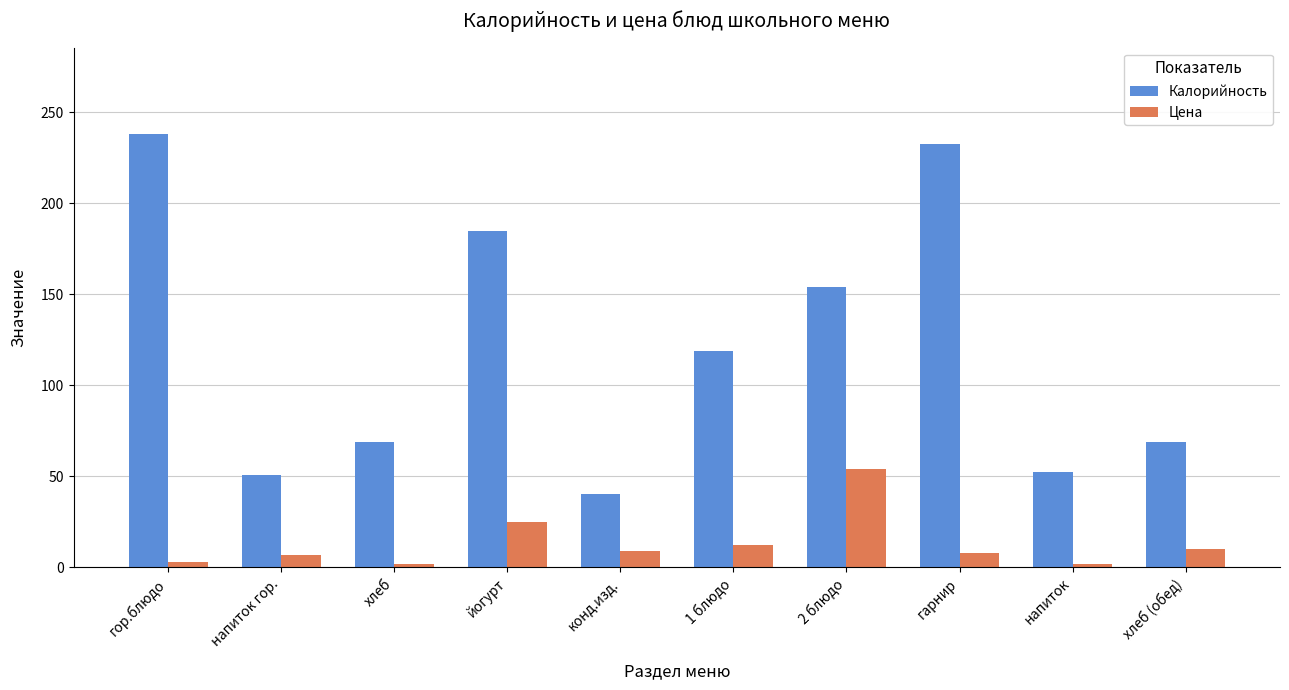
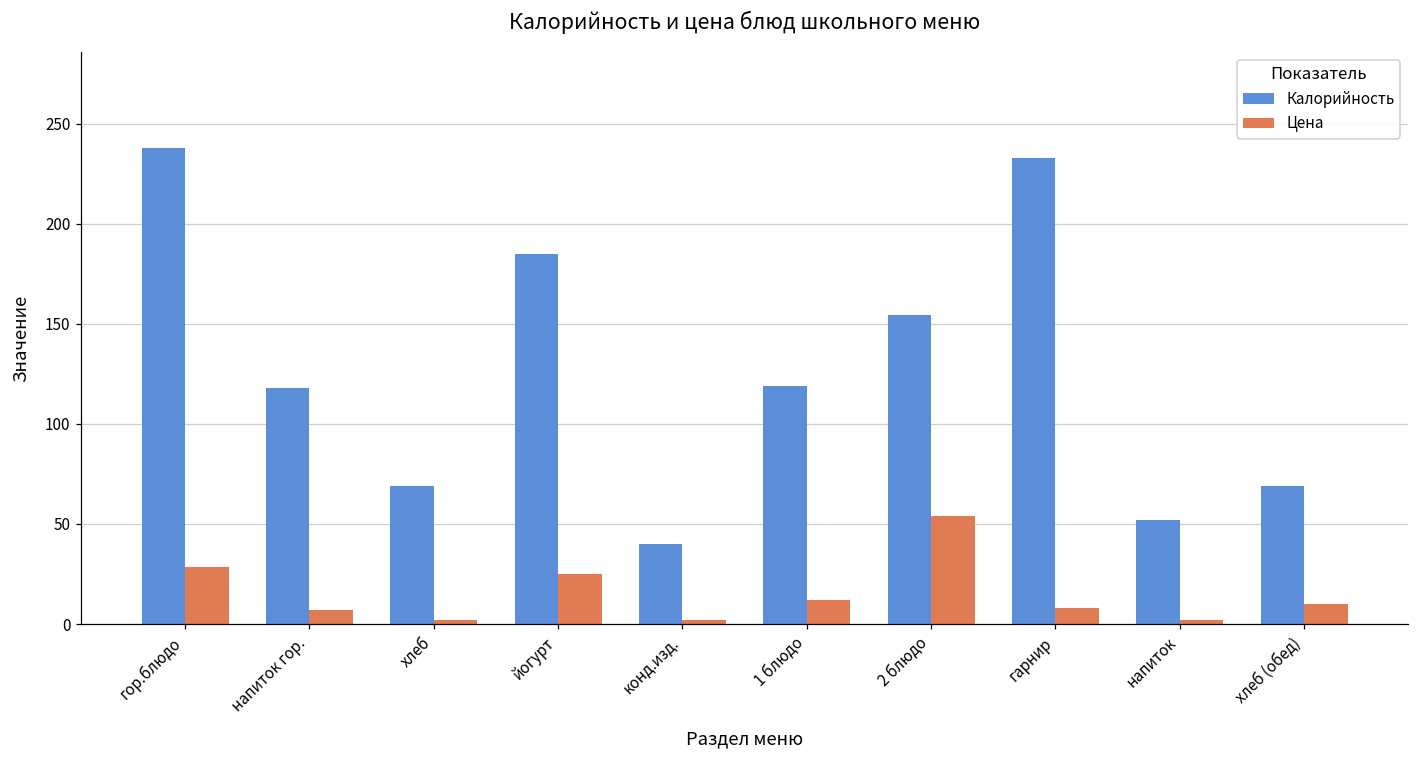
Цена, гор.блюдо: 3 -> 28
Калорийность, напиток гор.: 51 -> 118
Цена, конд.изд.: 9 -> 2
